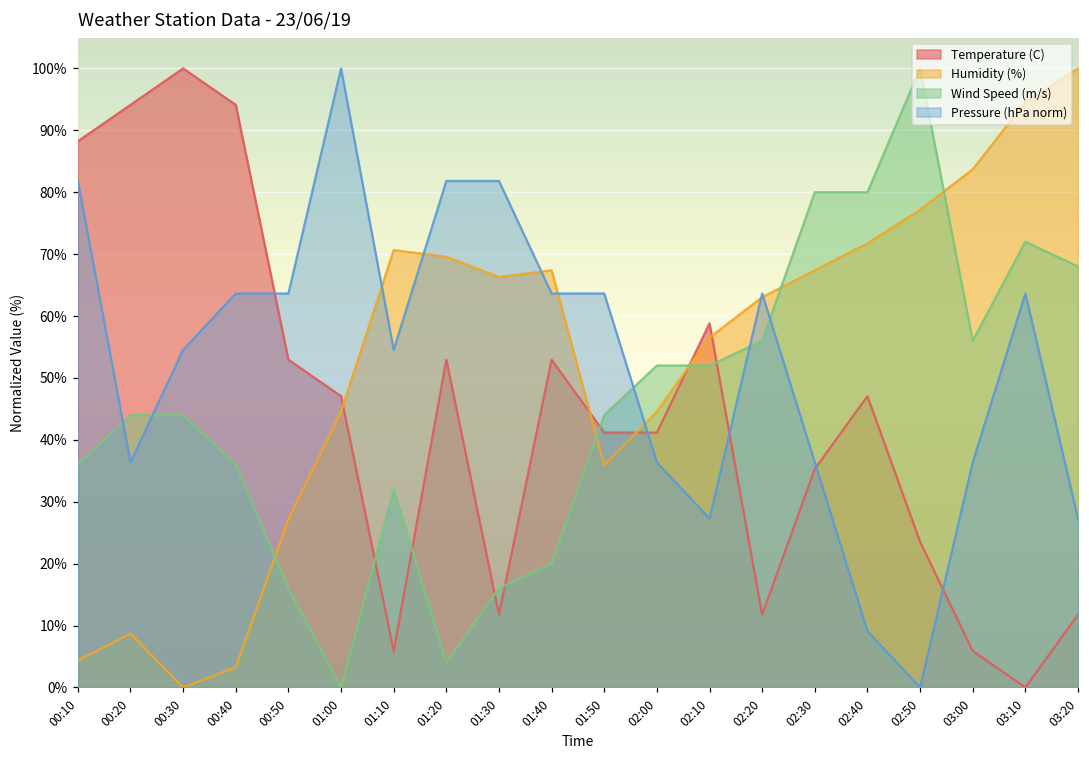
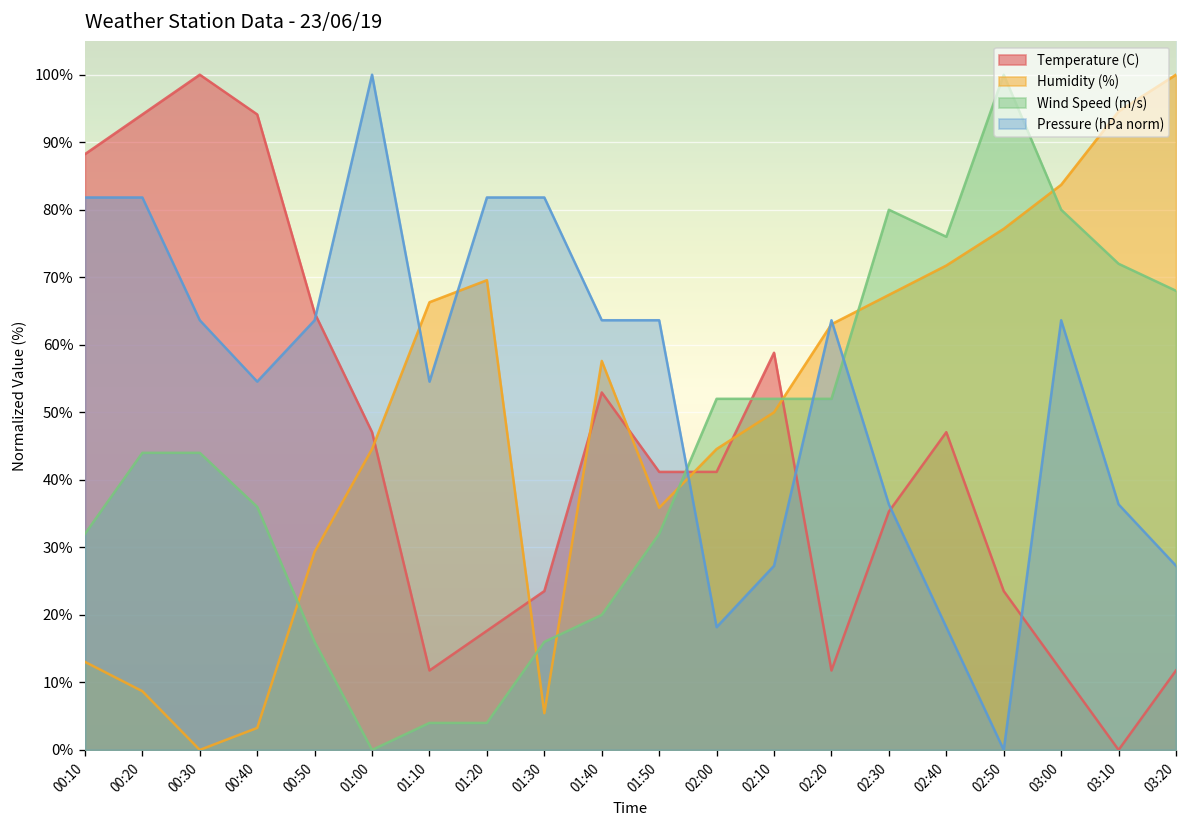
Humidity (%), 00:10: 4% -> 13%
Wind Speed (m/s), 00:10: 36% -> 32%
Pressure (hPa norm), 00:20: 36% -> 82%
Pressure (hPa norm), 00:30: 55% -> 64%
Pressure (hPa norm), 00:40: 64% -> 55%
Temperature (C), 00:50: 53% -> 65%
Humidity (%), 00:50: 27% -> 29%
Temperature (C), 01:10: 6% -> 12%
Humidity (%), 01:10: 71% -> 66%
Wind Speed (m/s), 01:10: 32% -> 4%
Temperature (C), 01:20: 53% -> 18%
Temperature (C), 01:30: 12% -> 24%
Humidity (%), 01:30: 66% -> 5%
Humidity (%), 01:40: 67% -> 58%
Wind Speed (m/s), 01:50: 44% -> 32%
Pressure (hPa norm), 02:00: 36% -> 18%
Humidity (%), 02:10: 57% -> 50%
Wind Speed (m/s), 02:20: 56% -> 52%
Wind Speed (m/s), 02:40: 80% -> 76%
Pressure (hPa norm), 02:40: 9% -> 18%
Temperature (C), 03:00: 6% -> 12%
Wind Speed (m/s), 03:00: 56% -> 80%
Pressure (hPa norm), 03:00: 36% -> 64%
Pressure (hPa norm), 03:10: 64% -> 36%
